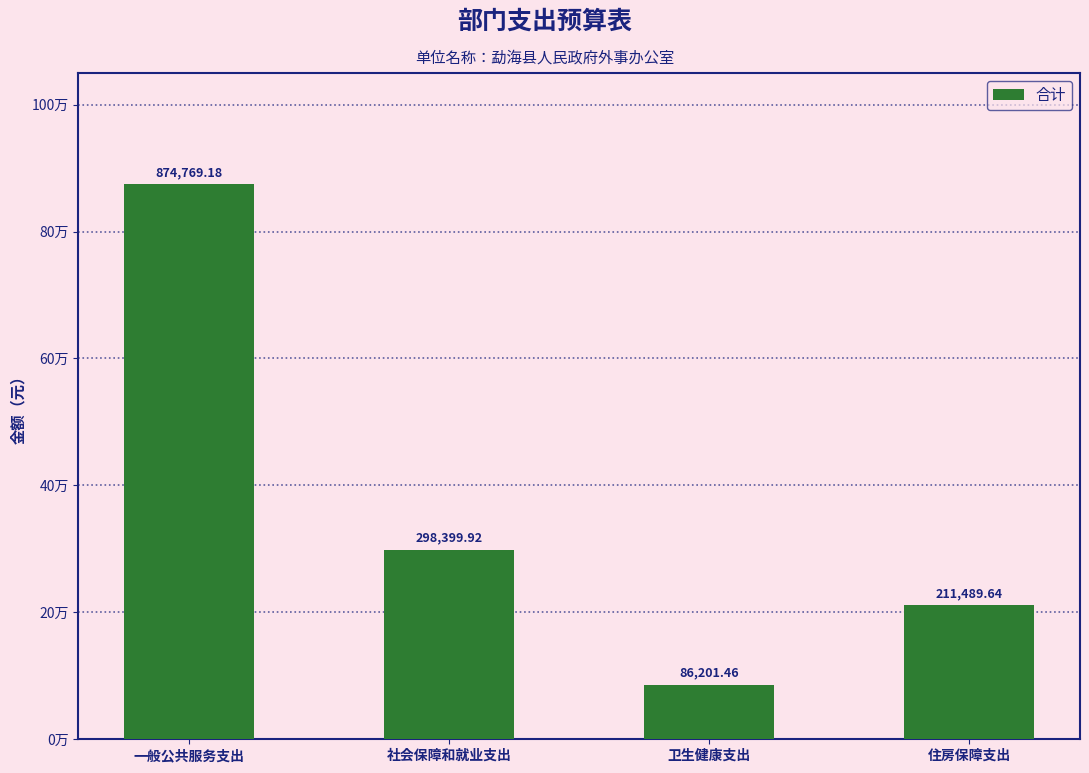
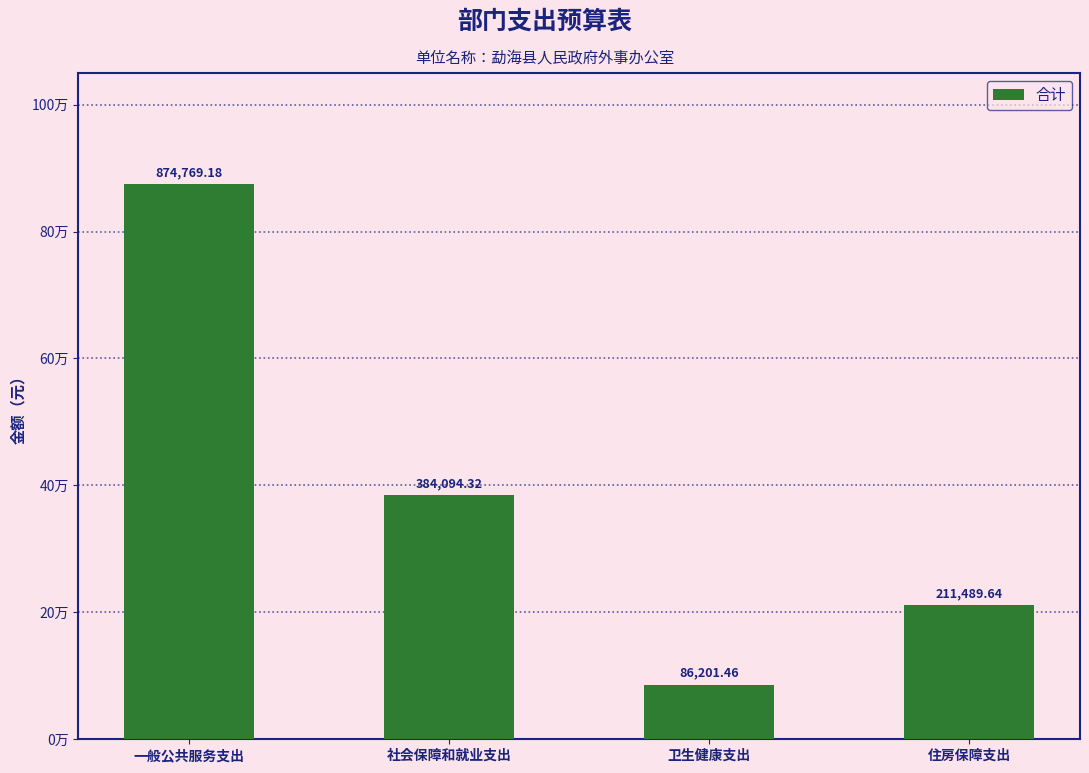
社会保障和就业支出: 298,399.92 -> 384,094.32
